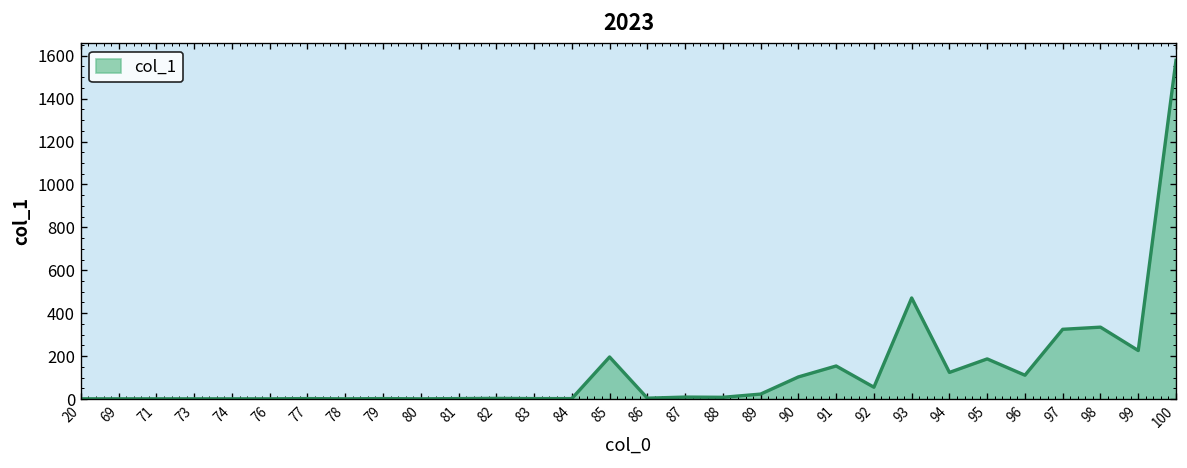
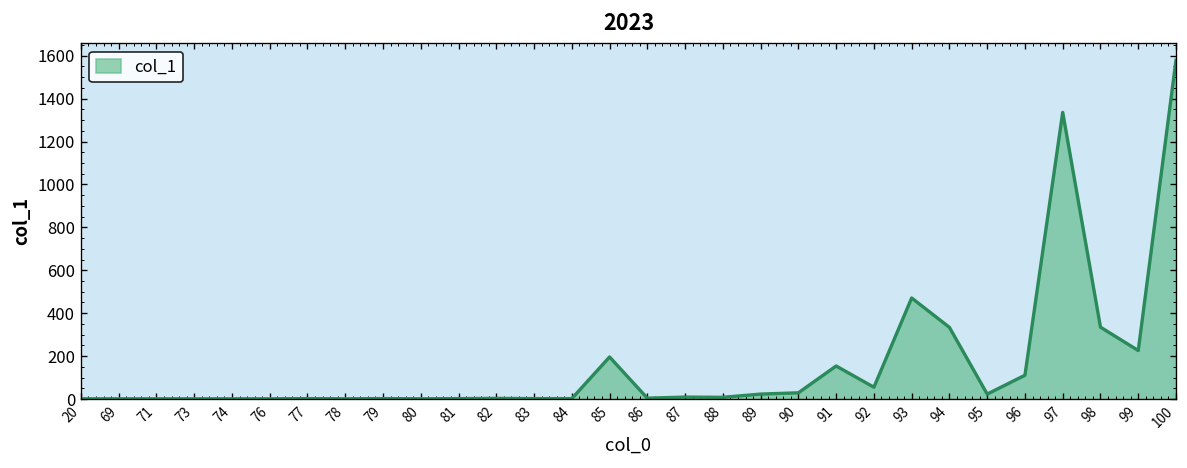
90: 100 -> 30
94: 120 -> 330
95: 190 -> 20
97: 330 -> 1340
